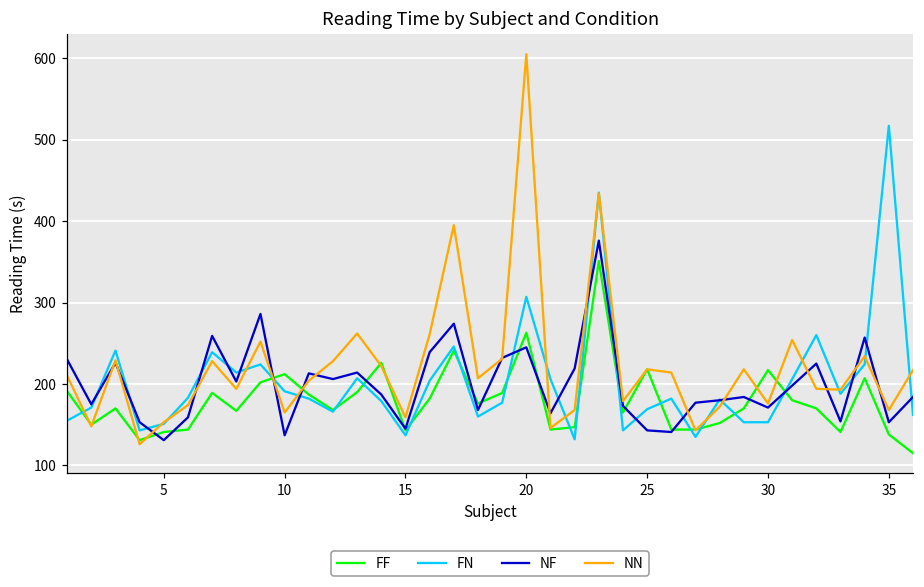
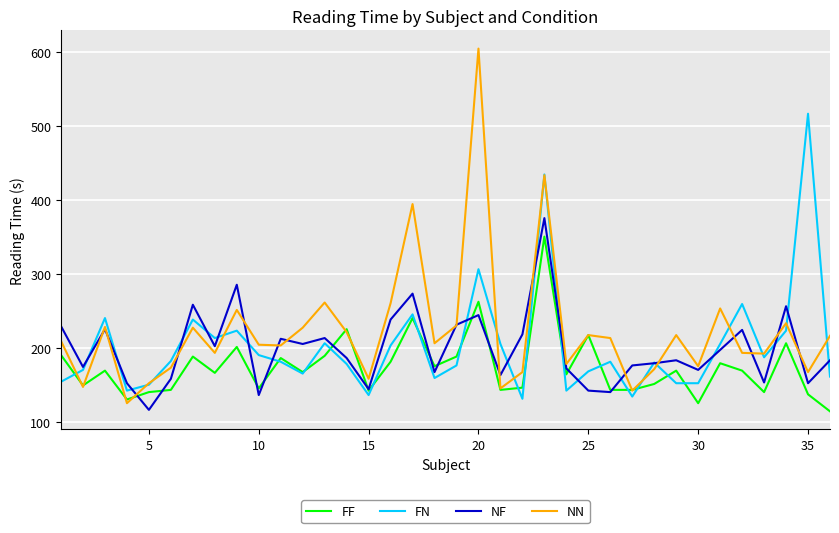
NF, 5: 130 -> 120
FF, 10: 210 -> 150
NN, 10: 170 -> 210
FF, 30: 220 -> 130
